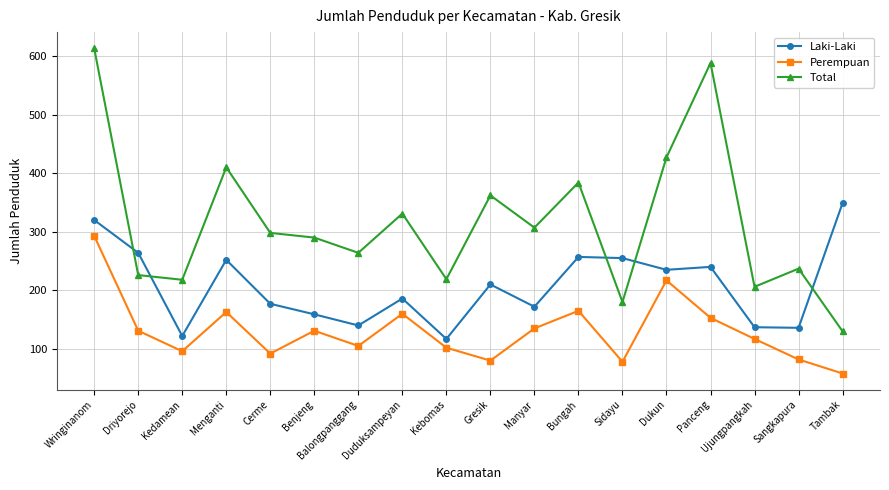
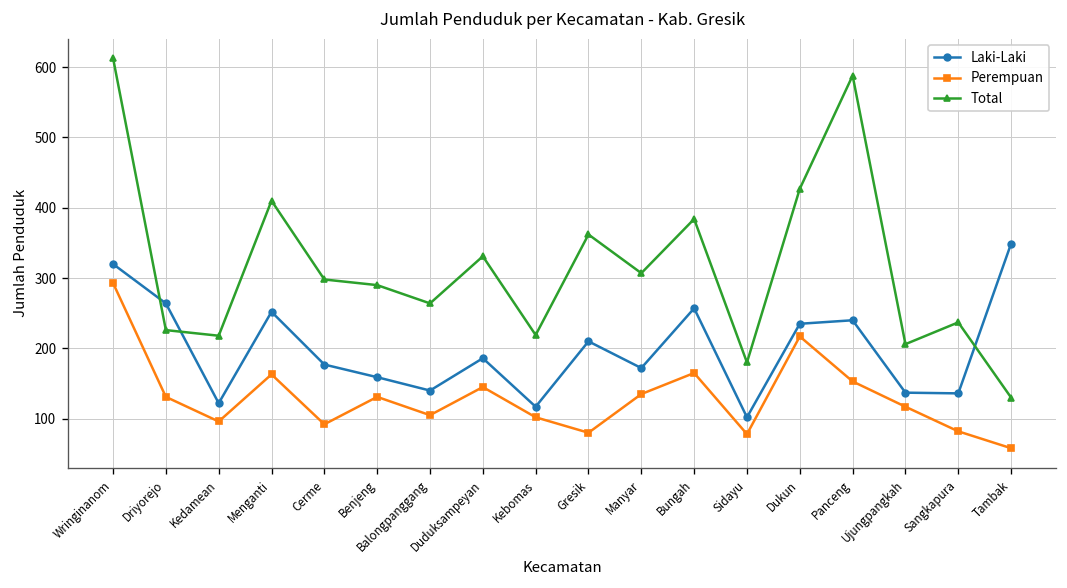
Perempuan, Duduksampeyan: 160 -> 150
Laki-Laki, Sidayu: 260 -> 100
